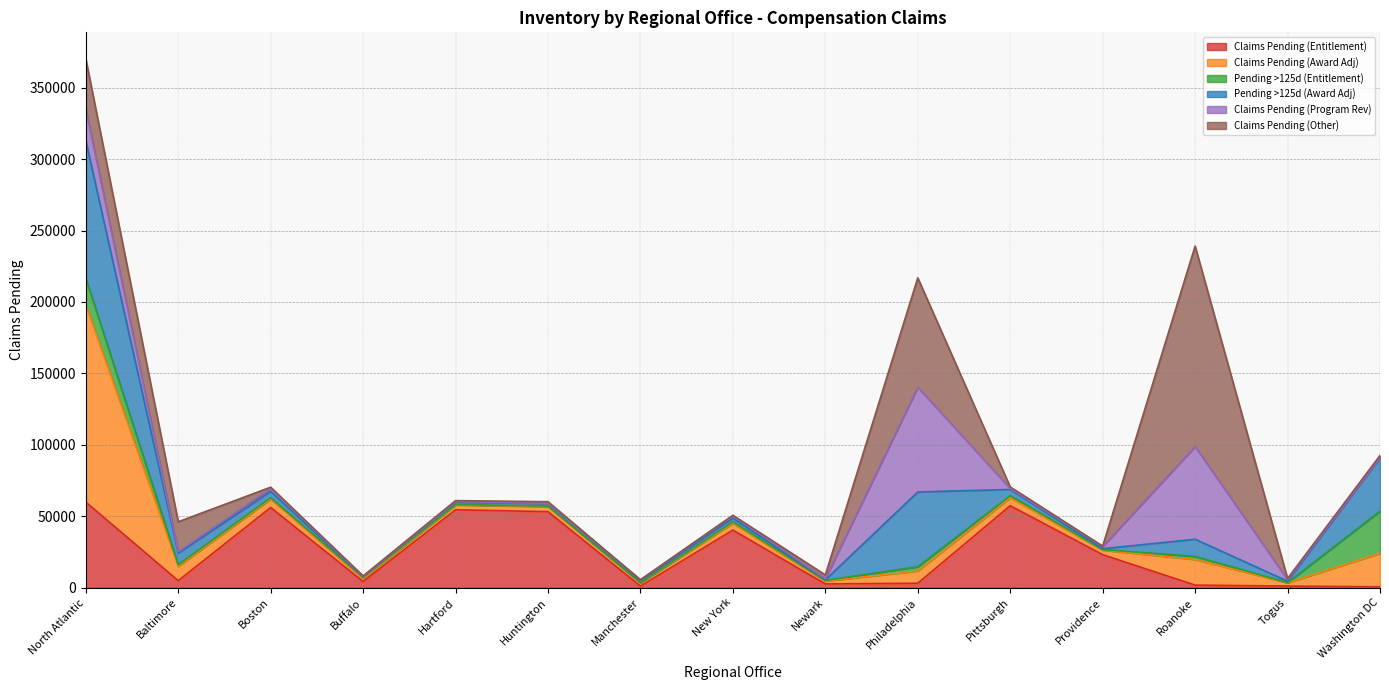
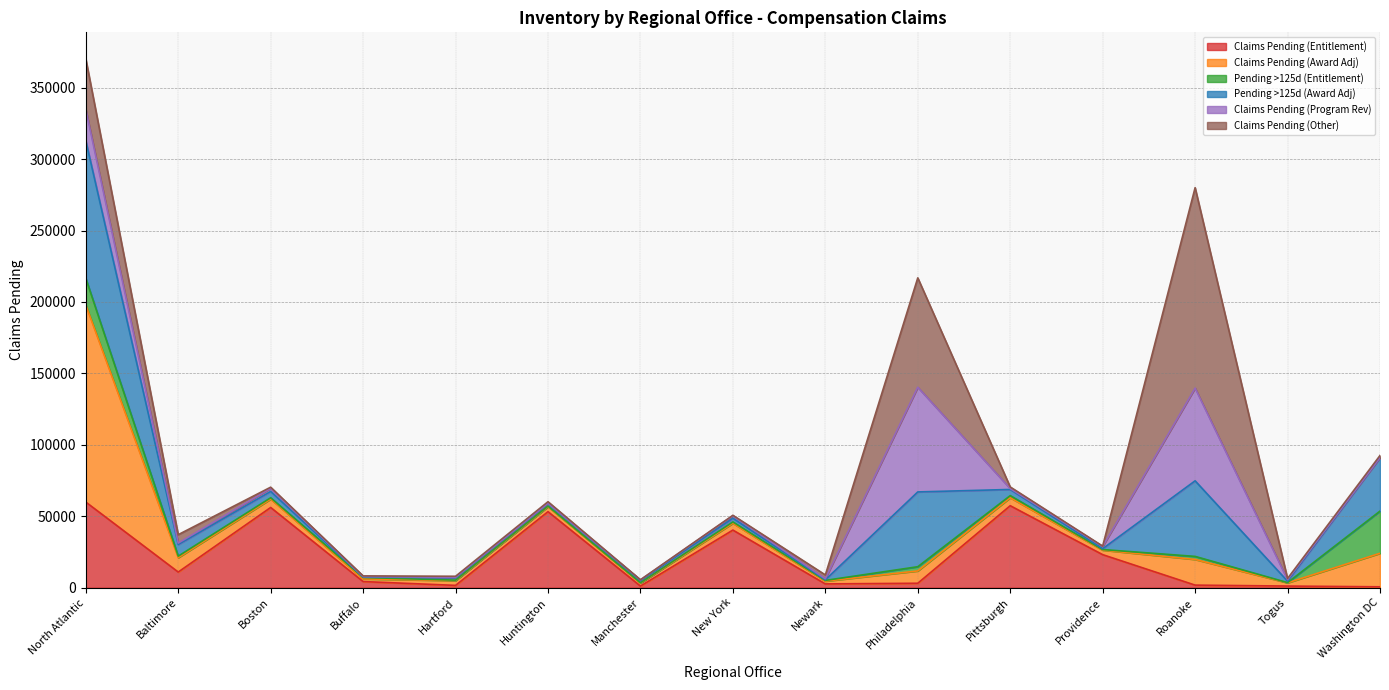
Claims Pending (Entitlement), Baltimore: 5000 -> 11000
Claims Pending (Other), Baltimore: 21000 -> 6000
Claims Pending (Entitlement), Hartford: 55000 -> 2000
Pending >125d (Award Adj), Roanoke: 12000 -> 53000
